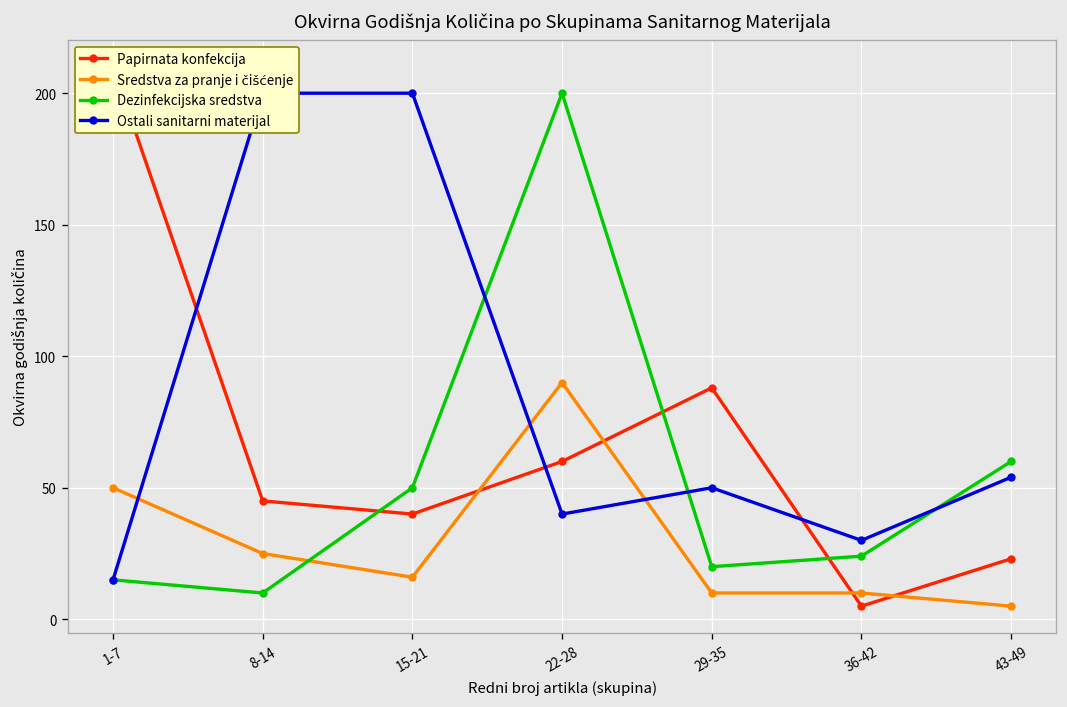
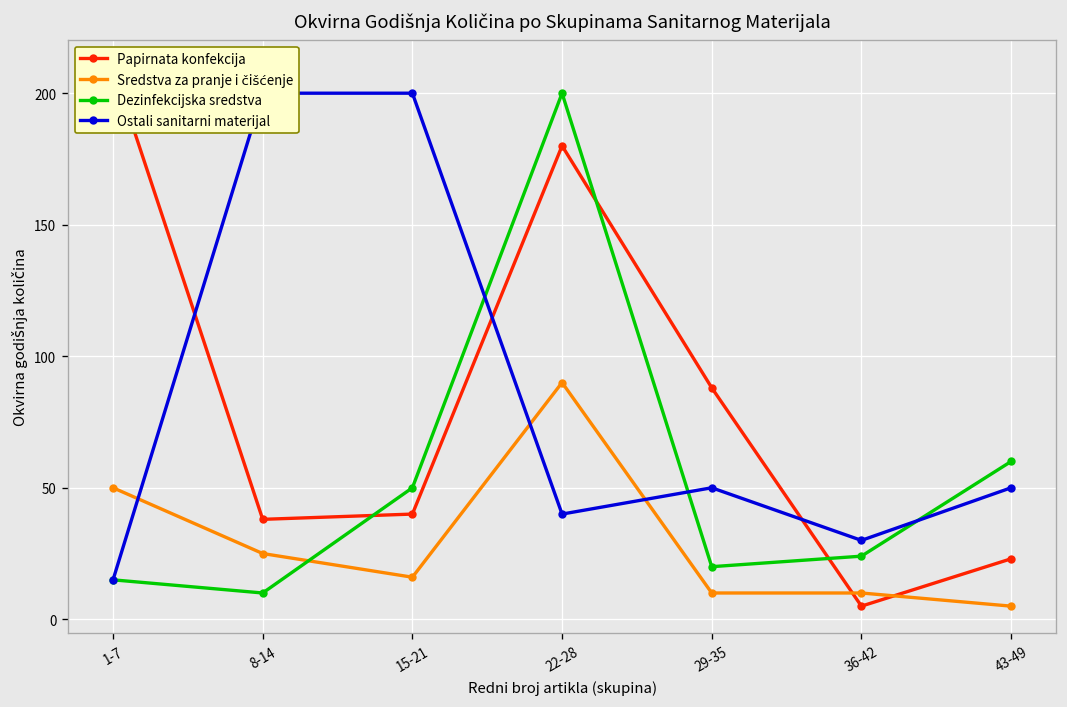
Papirnata konfekcija, 8-14: 45 -> 38
Papirnata konfekcija, 22-28: 60 -> 180
Ostali sanitarni materijal, 43-49: 54 -> 50
